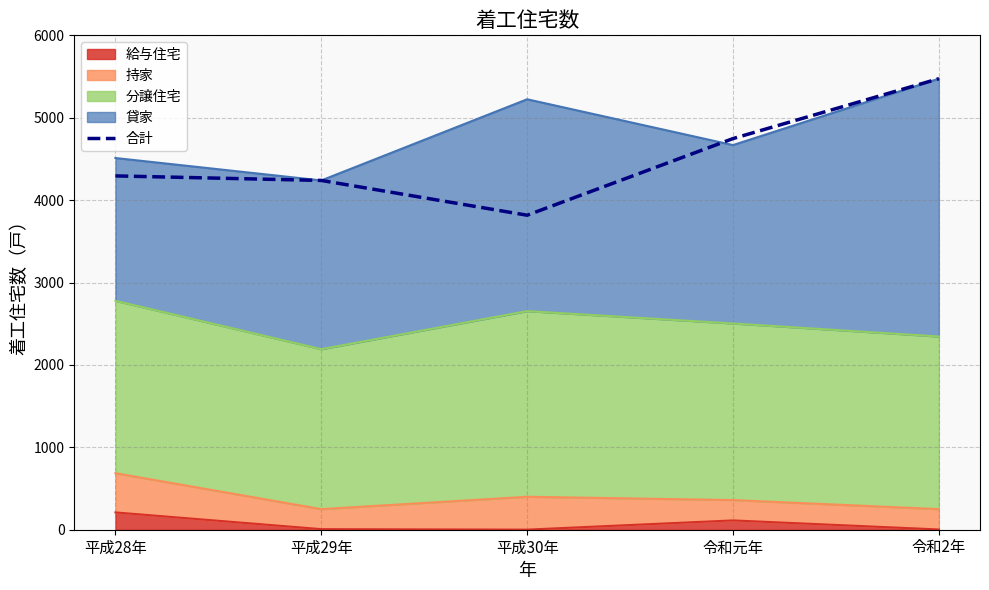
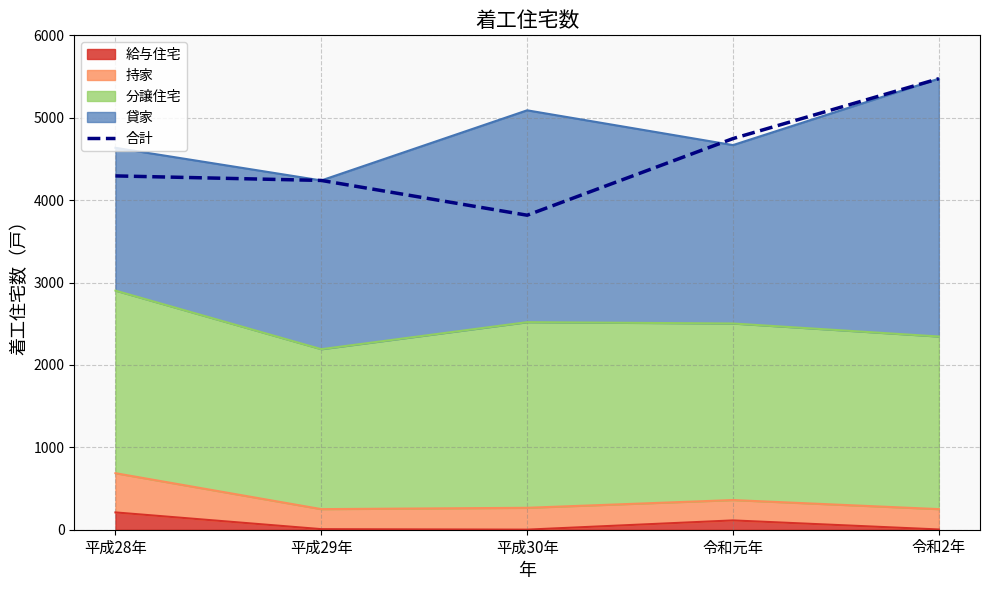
分譲住宅, 平成28年: 2100 -> 2200
持家, 平成30年: 400 -> 300
